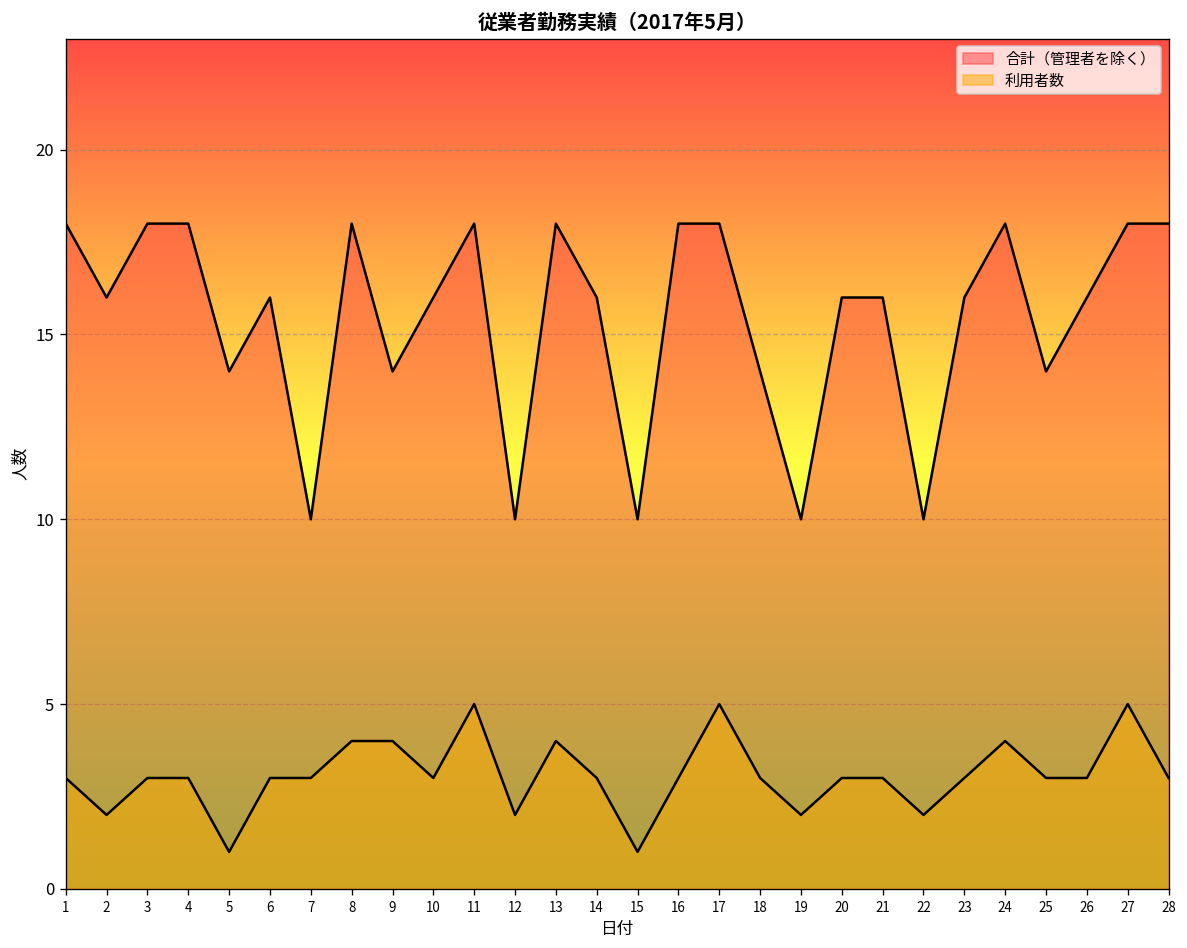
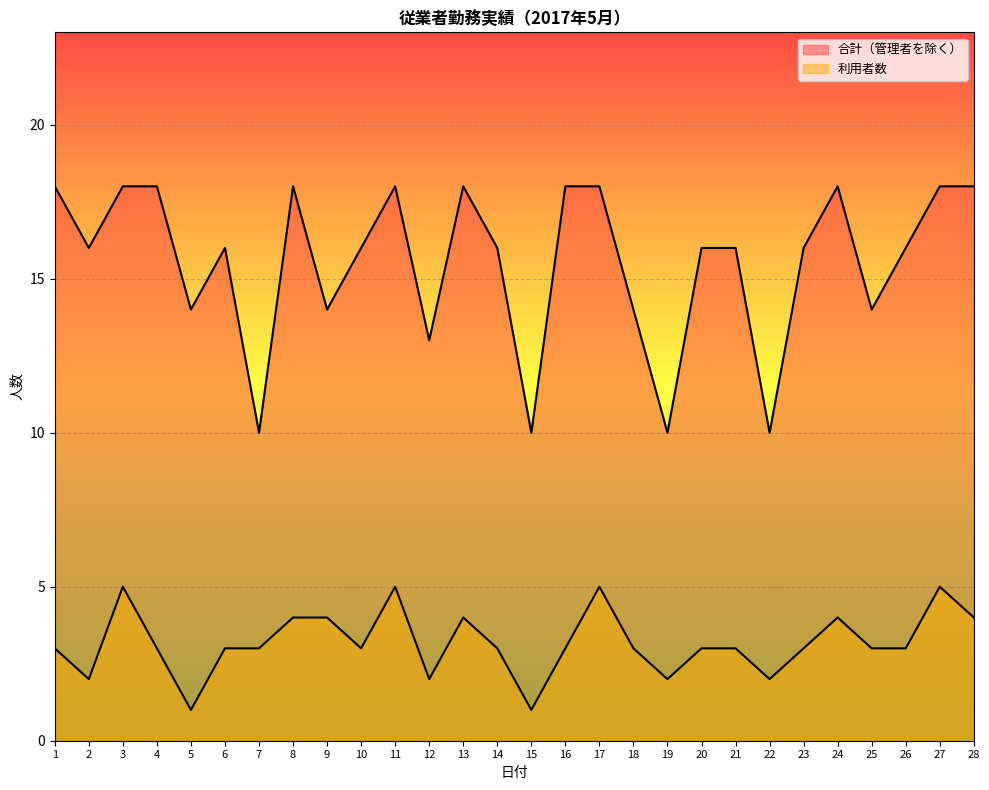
利用者数, 3: 3 -> 5
合計（管理者を除く）, 12: 10 -> 13
利用者数, 28: 3 -> 4
